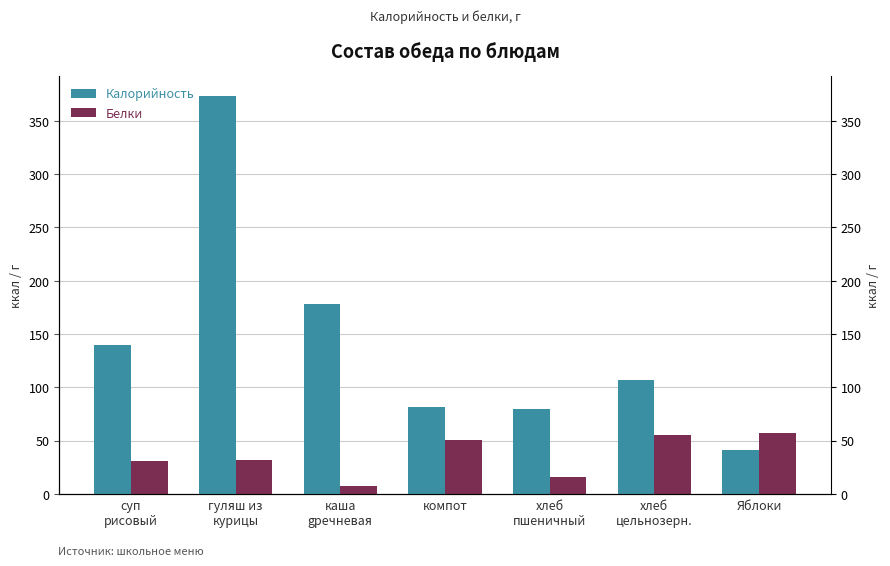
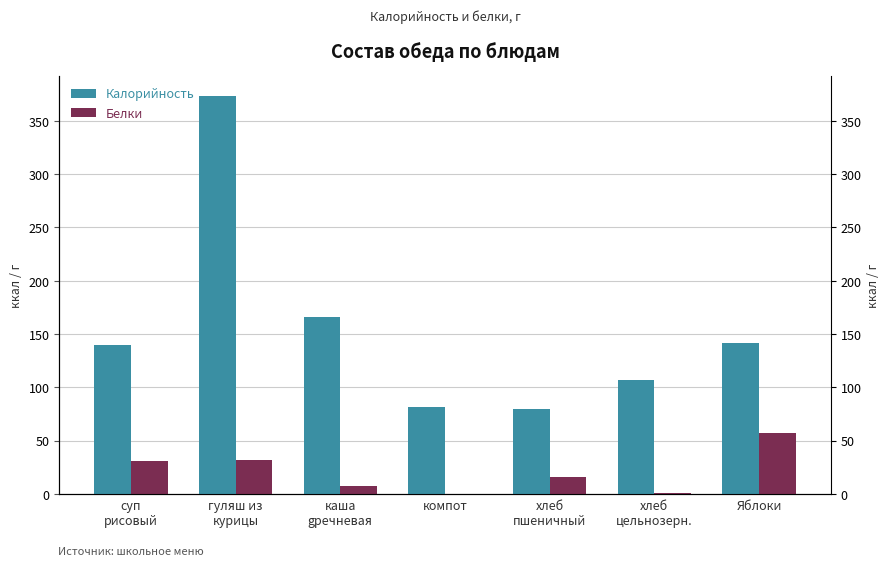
Калорийность, каша gречневая: 178 -> 166
Белки, компот: 51 -> 0
Белки, хлеб цельнозерн.: 55 -> 1
Калорийность, Яблоки: 41 -> 142
